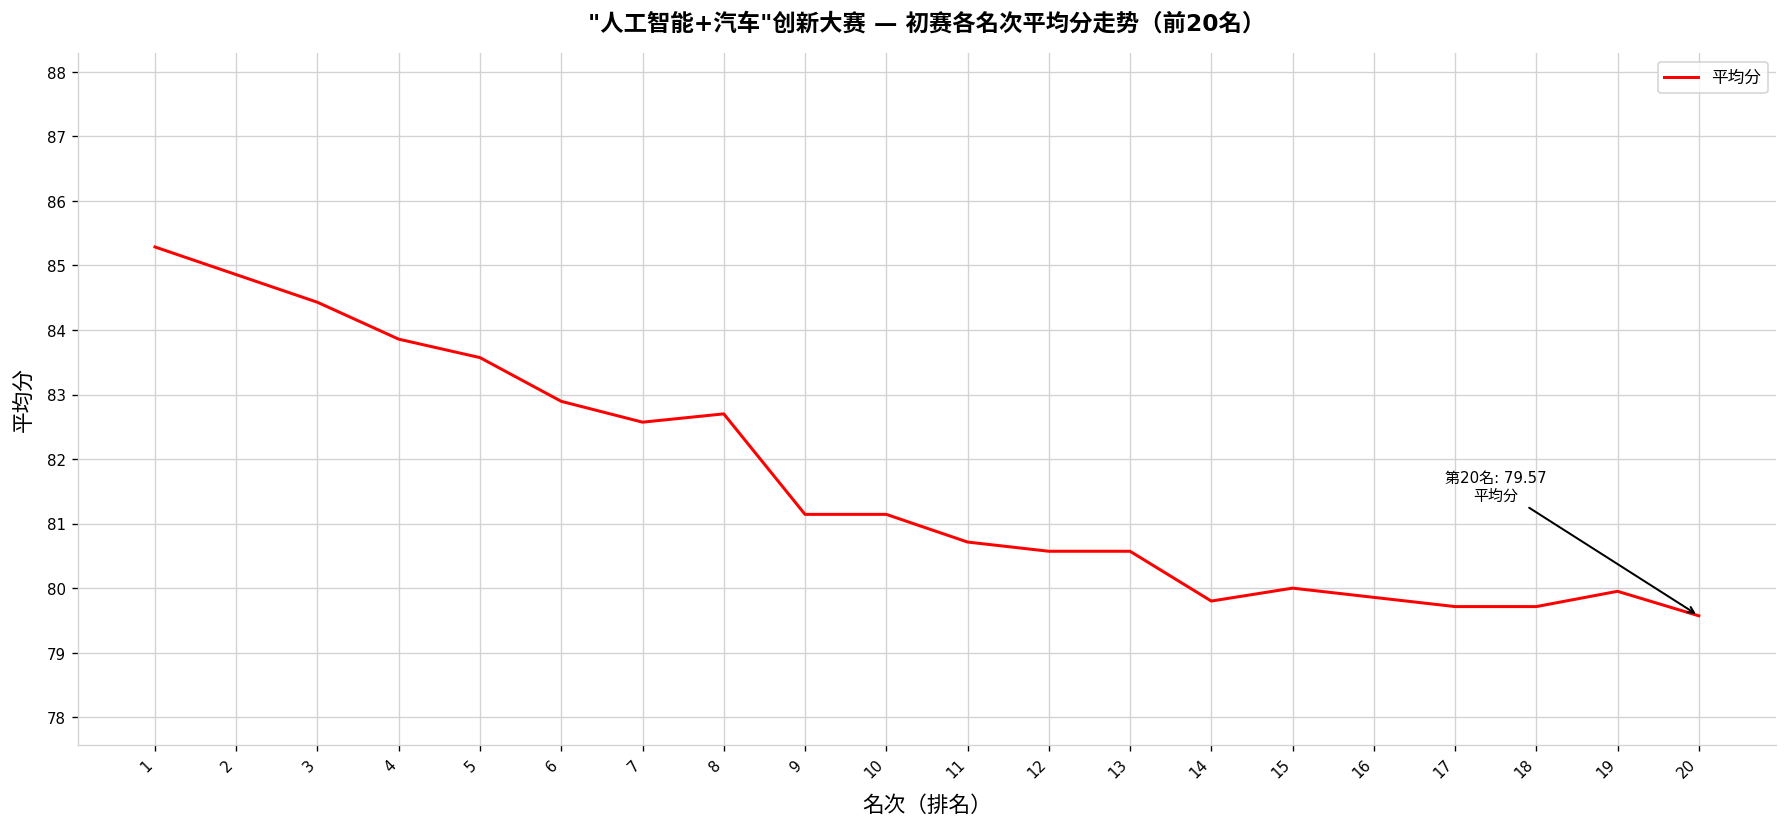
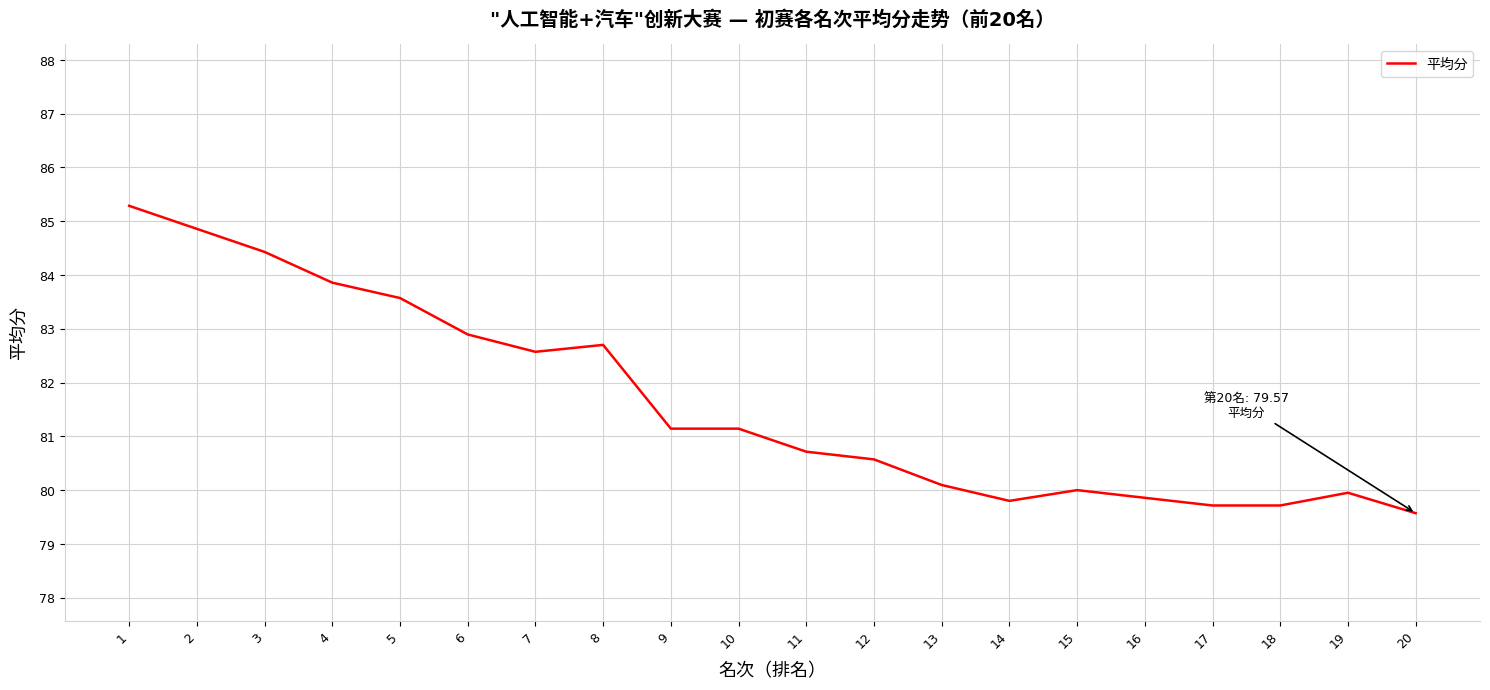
13: 80.6 -> 80.1
